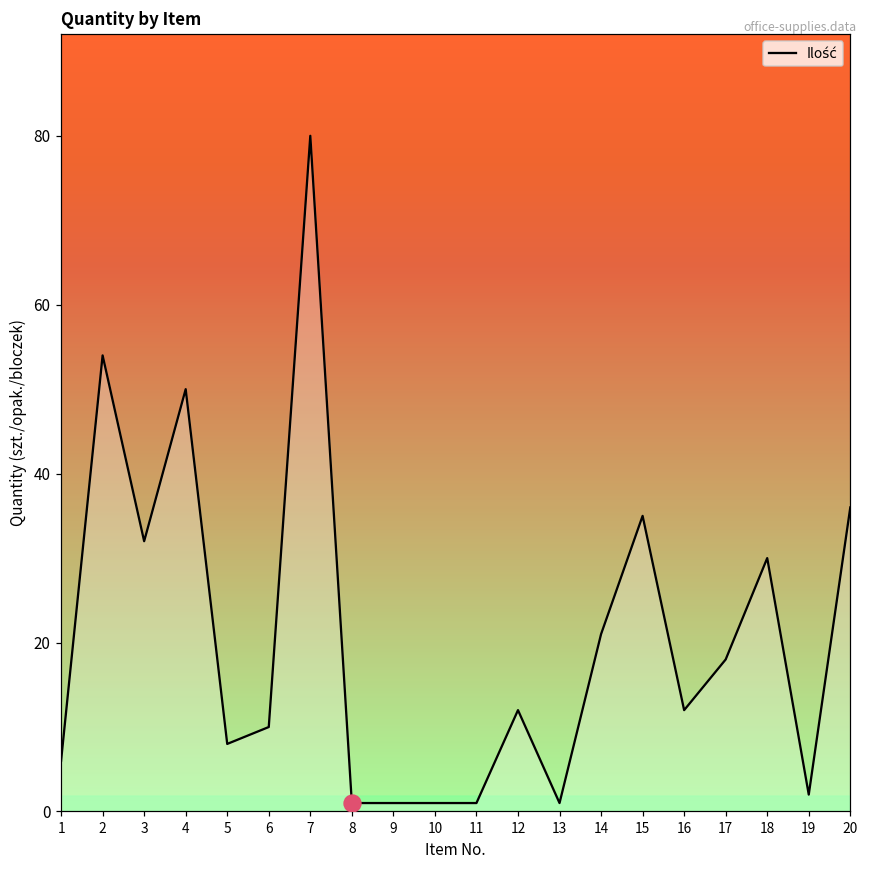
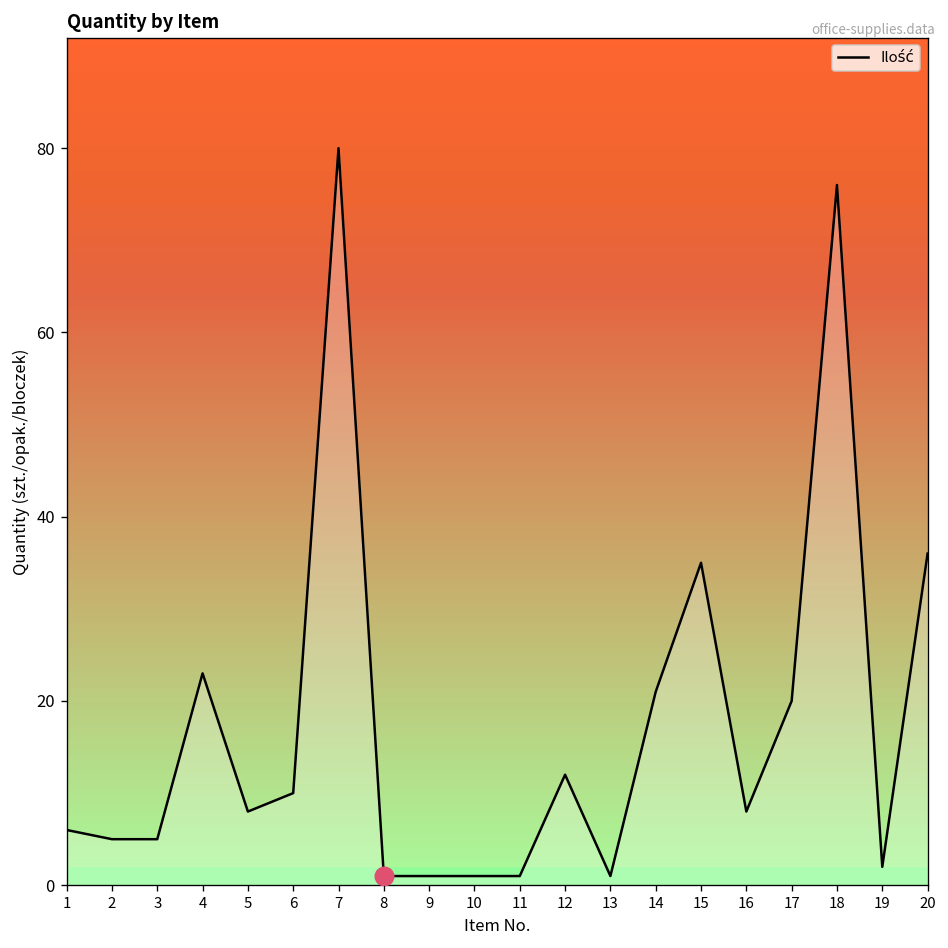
Ilość, 2: 54 -> 5
Ilość, 3: 32 -> 5
Ilość, 4: 50 -> 23
Ilość, 16: 12 -> 8
Ilość, 17: 18 -> 20
Ilość, 18: 30 -> 76
